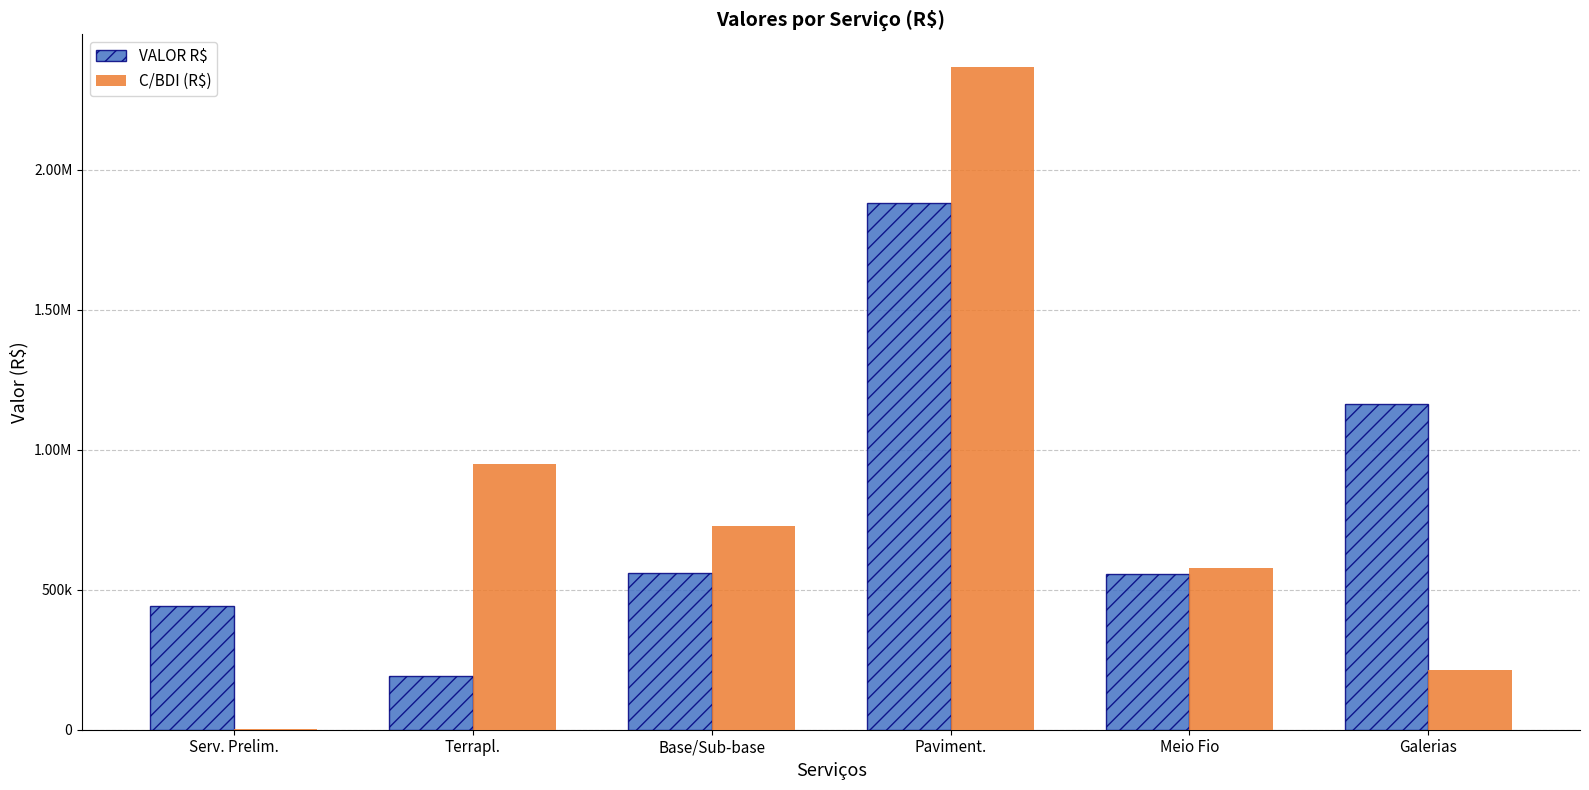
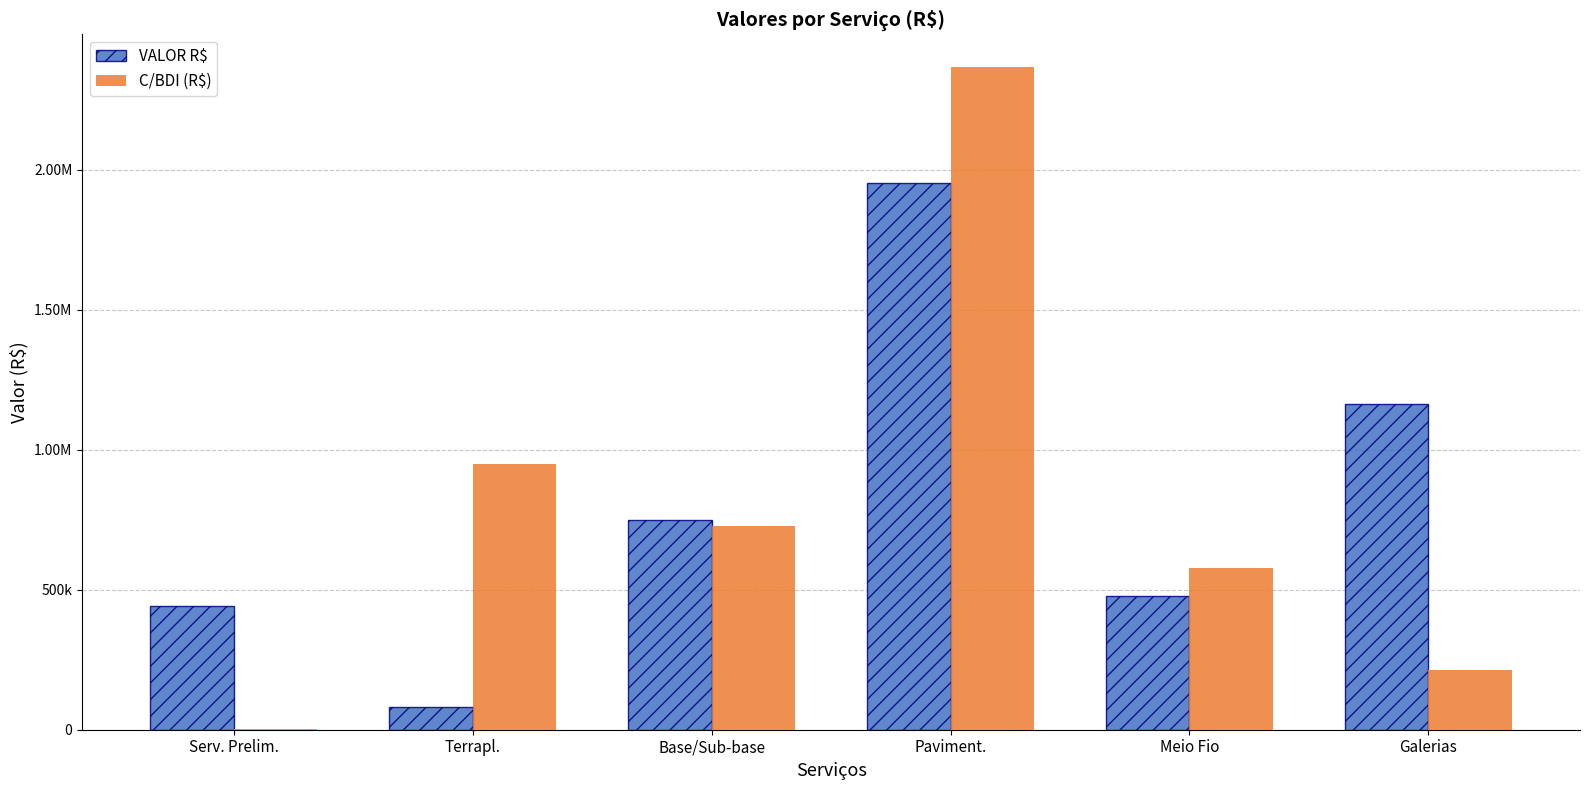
VALOR R$, Terrapl.: 190000 -> 80000
VALOR R$, Base/Sub-base: 560000 -> 750000
VALOR R$, Paviment.: 1880000 -> 1950000
VALOR R$, Meio Fio: 560000 -> 480000
